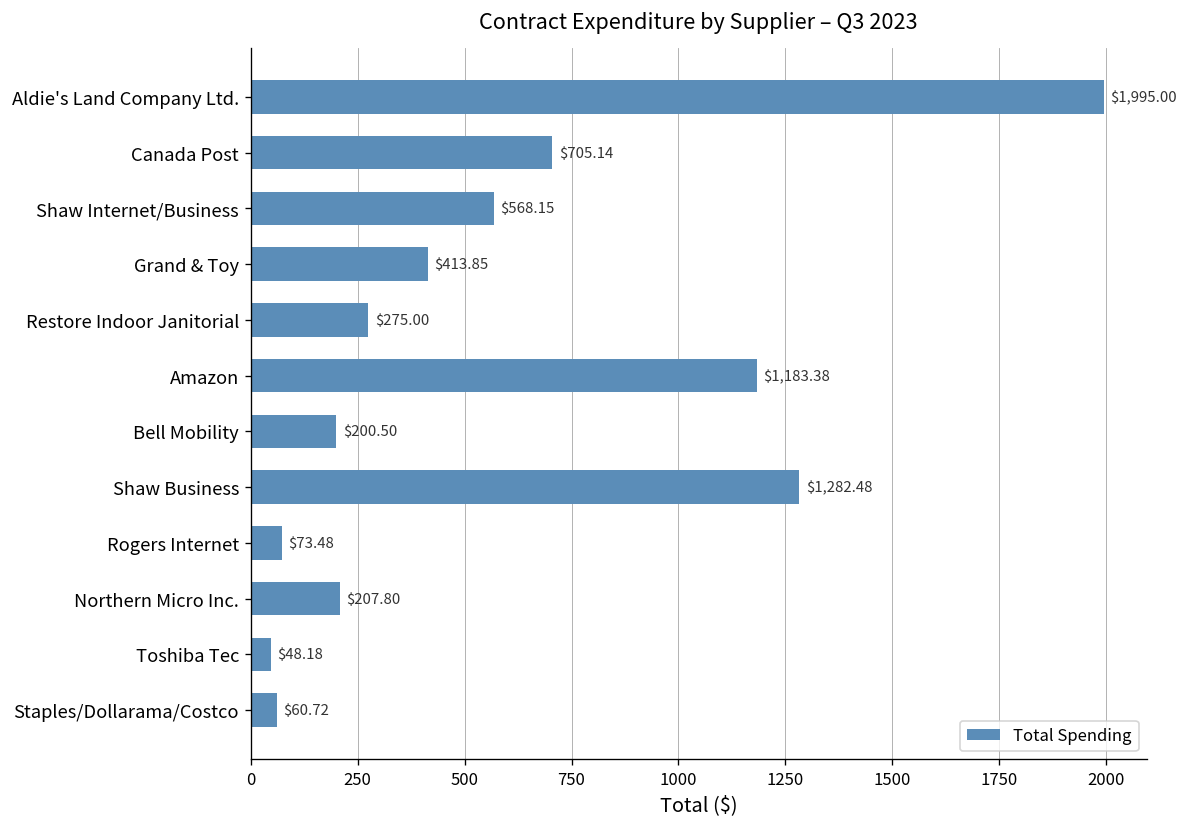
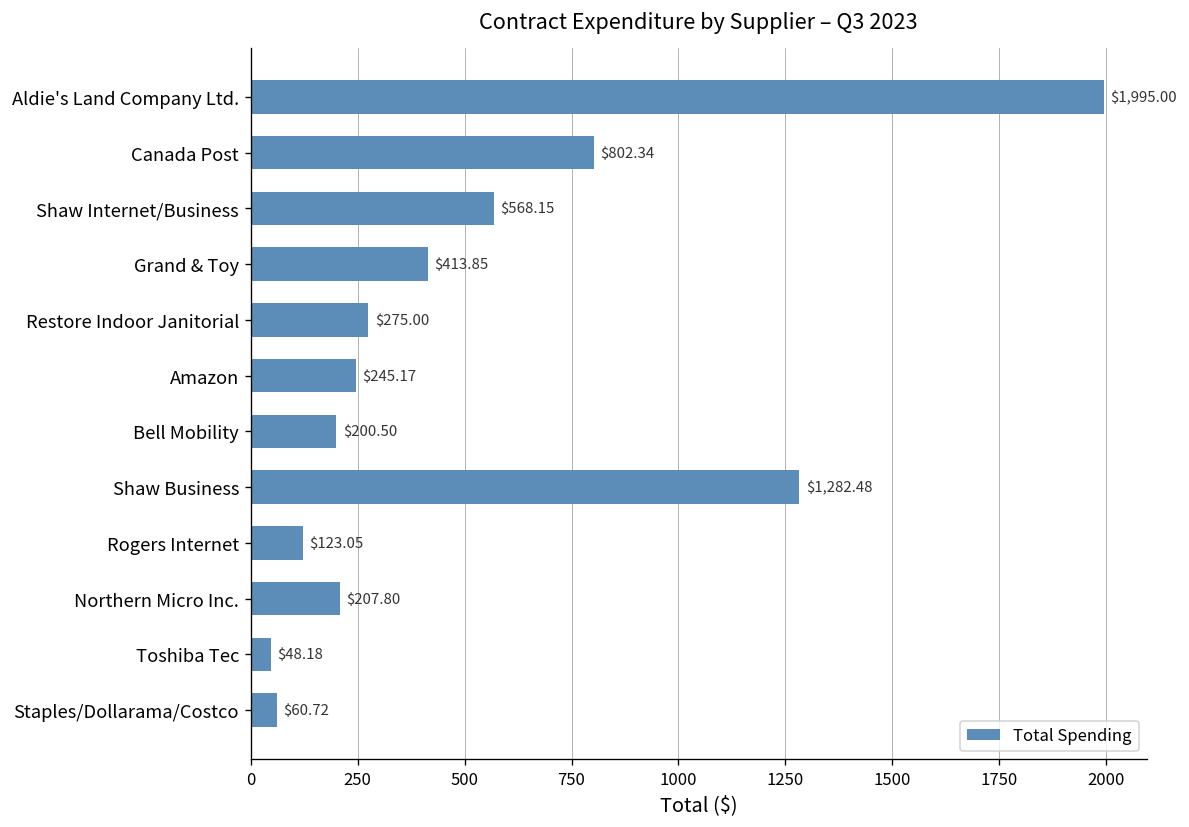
Canada Post: $705.14 -> $802.34
Amazon: $1,183.38 -> $245.17
Rogers Internet: $73.48 -> $123.05
